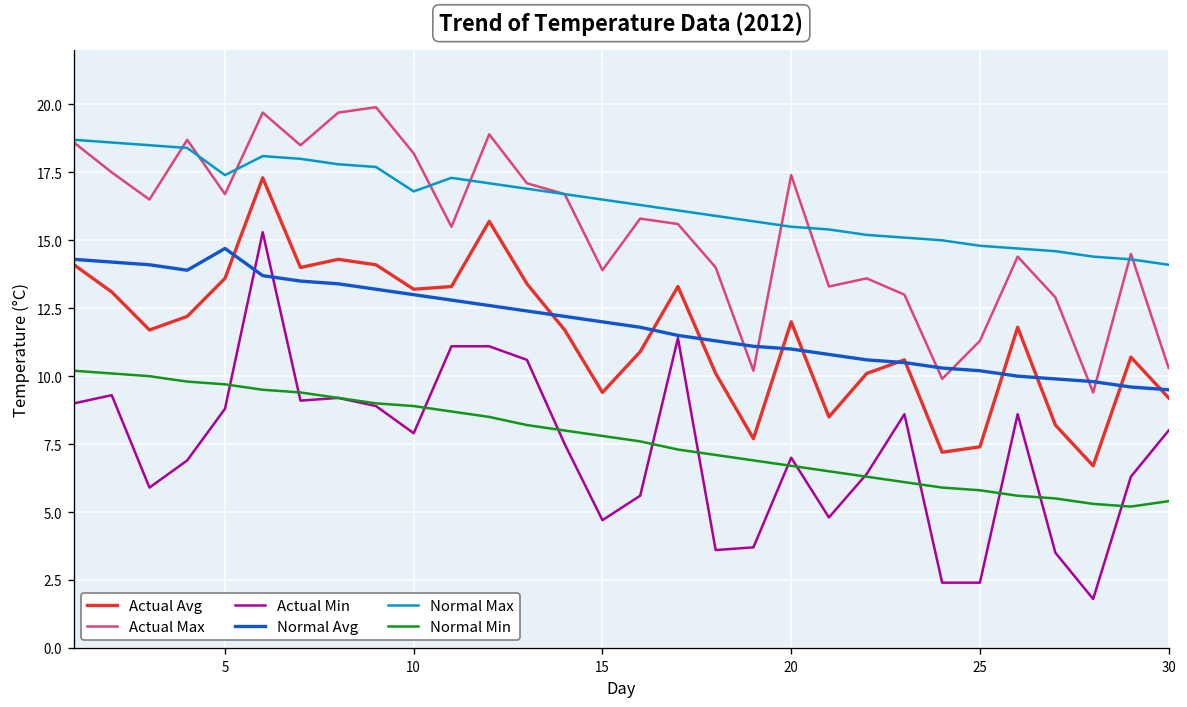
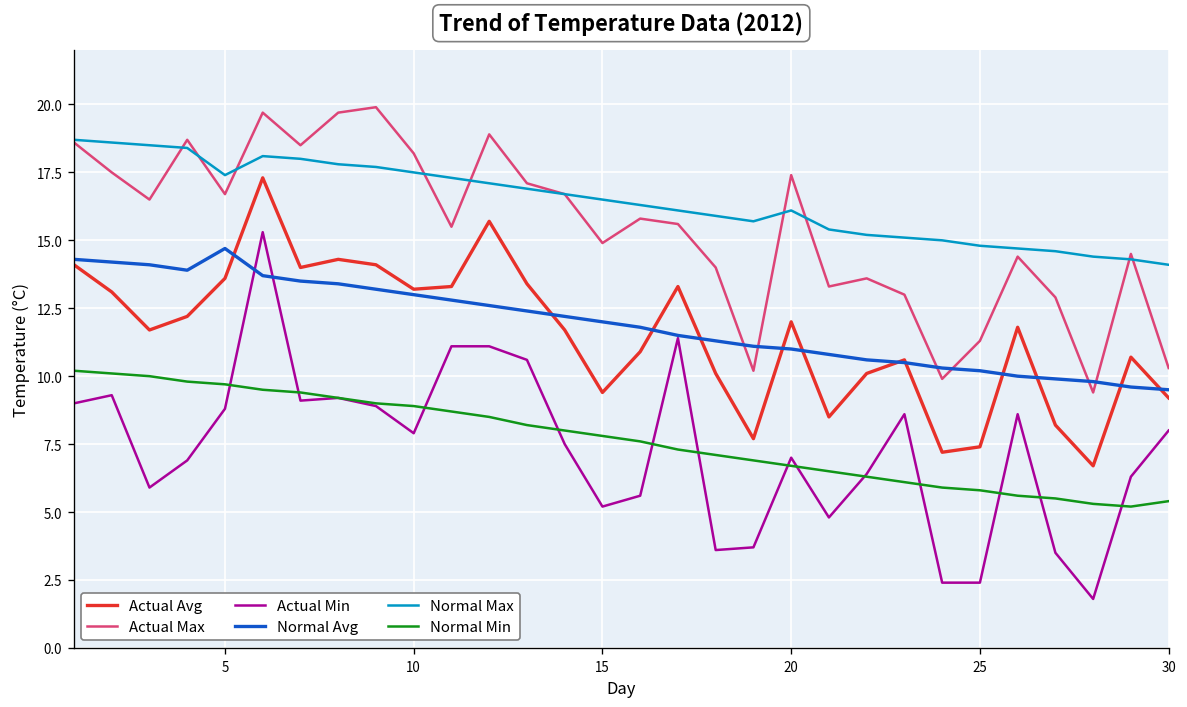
Normal Max, 10: 16.8 -> 17.5
Actual Max, 15: 13.9 -> 14.9
Actual Min, 15: 4.7 -> 5.2
Normal Max, 20: 15.5 -> 16.1
